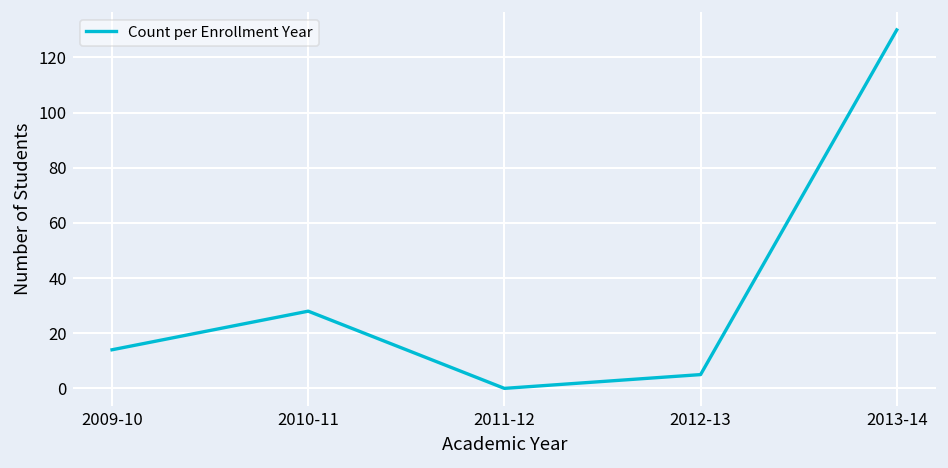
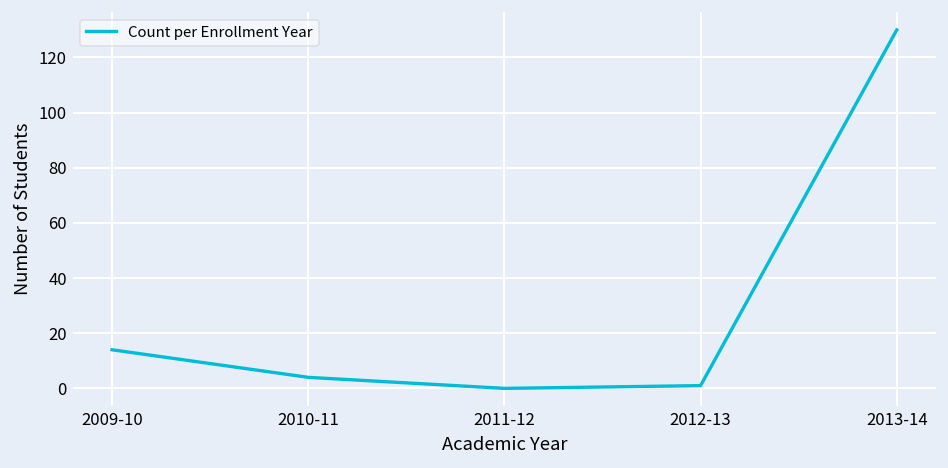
2010-11: 28 -> 4
2012-13: 5 -> 1
